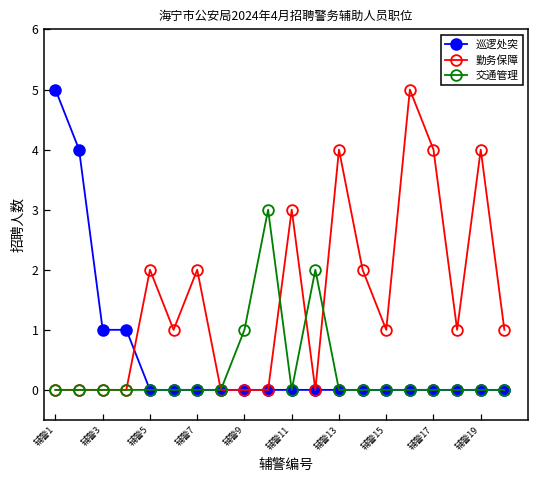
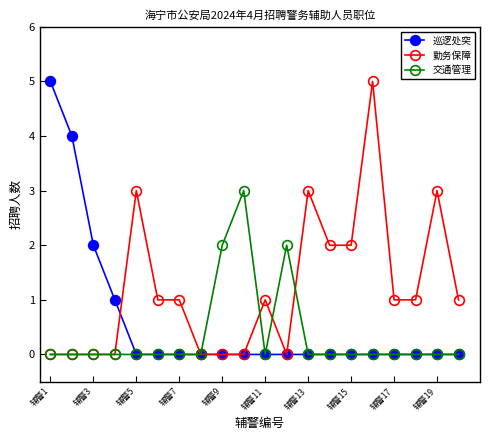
巡逻处突, 辅警3: 1 -> 2
勤务保障, 辅警5: 2 -> 3
勤务保障, 辅警7: 2 -> 1
交通管理, 辅警9: 1 -> 2
勤务保障, 辅警11: 3 -> 1
勤务保障, 辅警13: 4 -> 3
勤务保障, 辅警15: 1 -> 2
勤务保障, 辅警17: 4 -> 1
勤务保障, 辅警19: 4 -> 3
